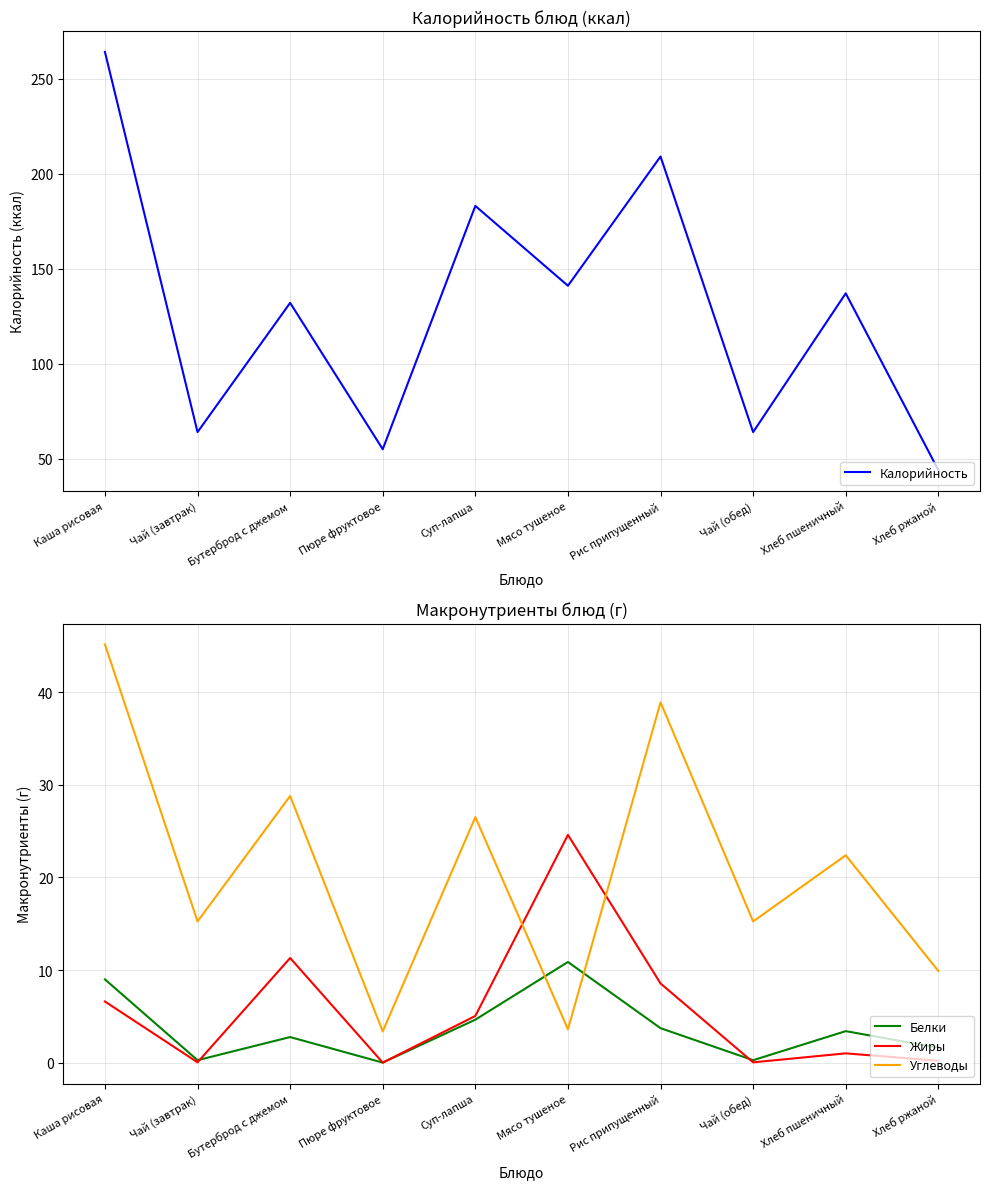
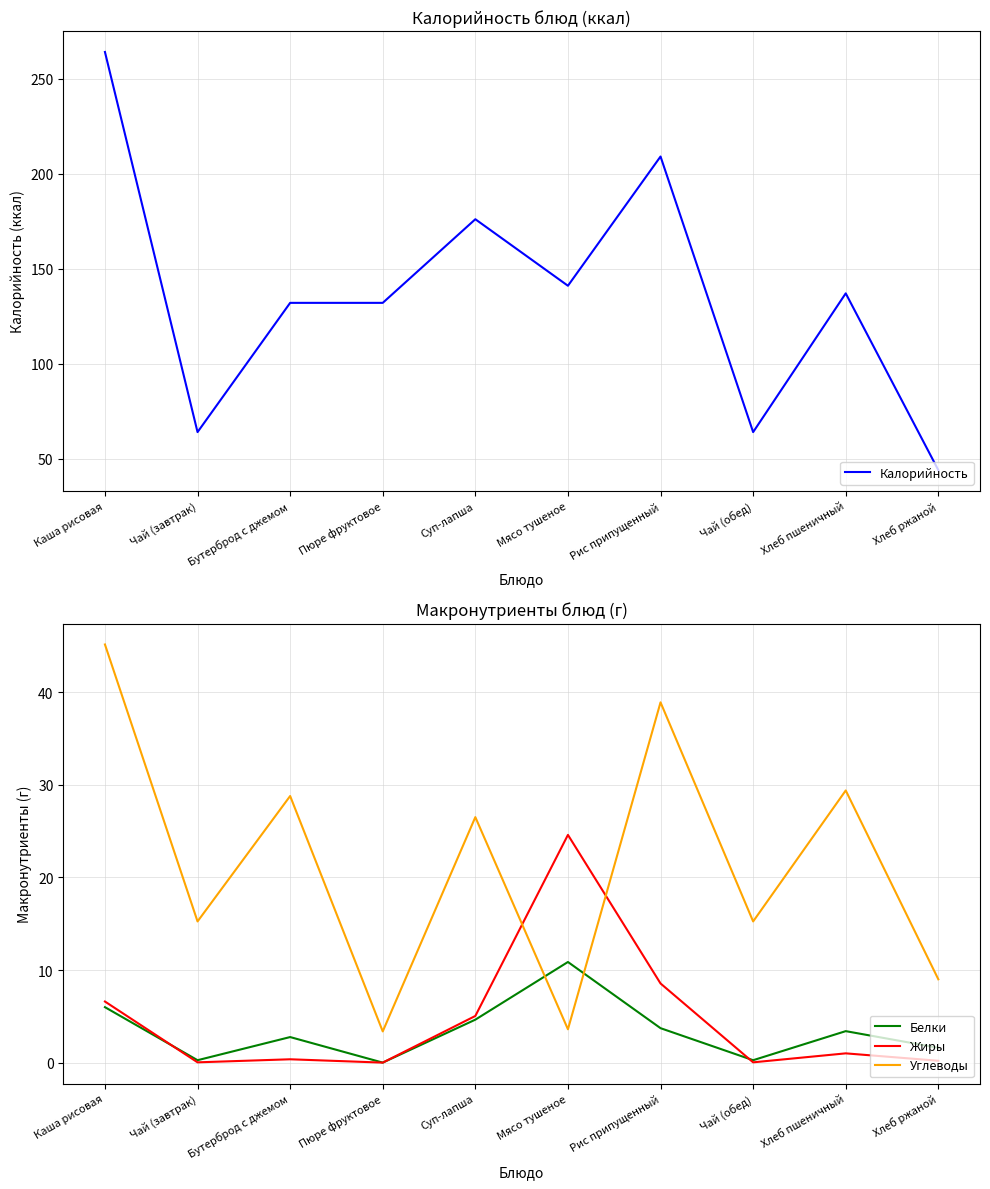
Калорийность блюд (ккал), Пюре фруктовое: 55 -> 132
Калорийность блюд (ккал), Суп-лапша: 183 -> 176
Макронутриенты блюд (г), Белки, Каша рисовая: 9 -> 6
Макронутриенты блюд (г), Жиры, Бутерброд с джемом: 11 -> 0
Макронутриенты блюд (г), Углеводы, Хлеб пшеничный: 22 -> 29
Макронутриенты блюд (г), Углеводы, Хлеб ржаной: 10 -> 9
